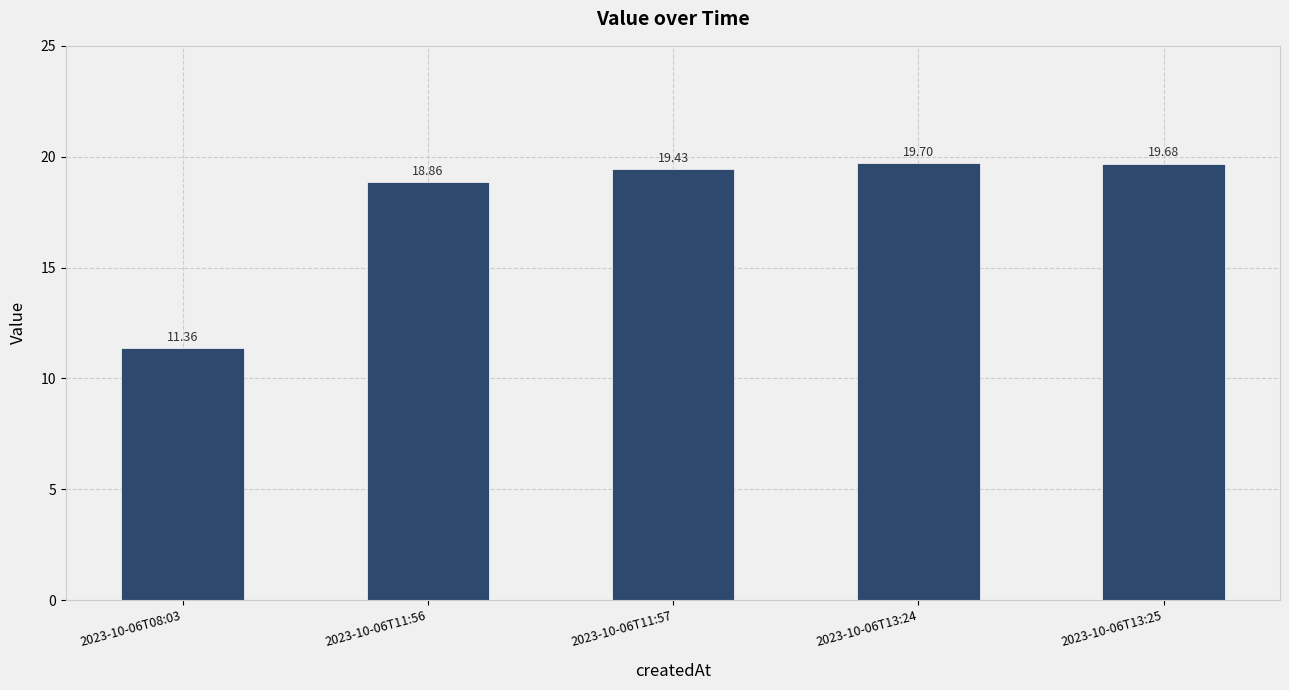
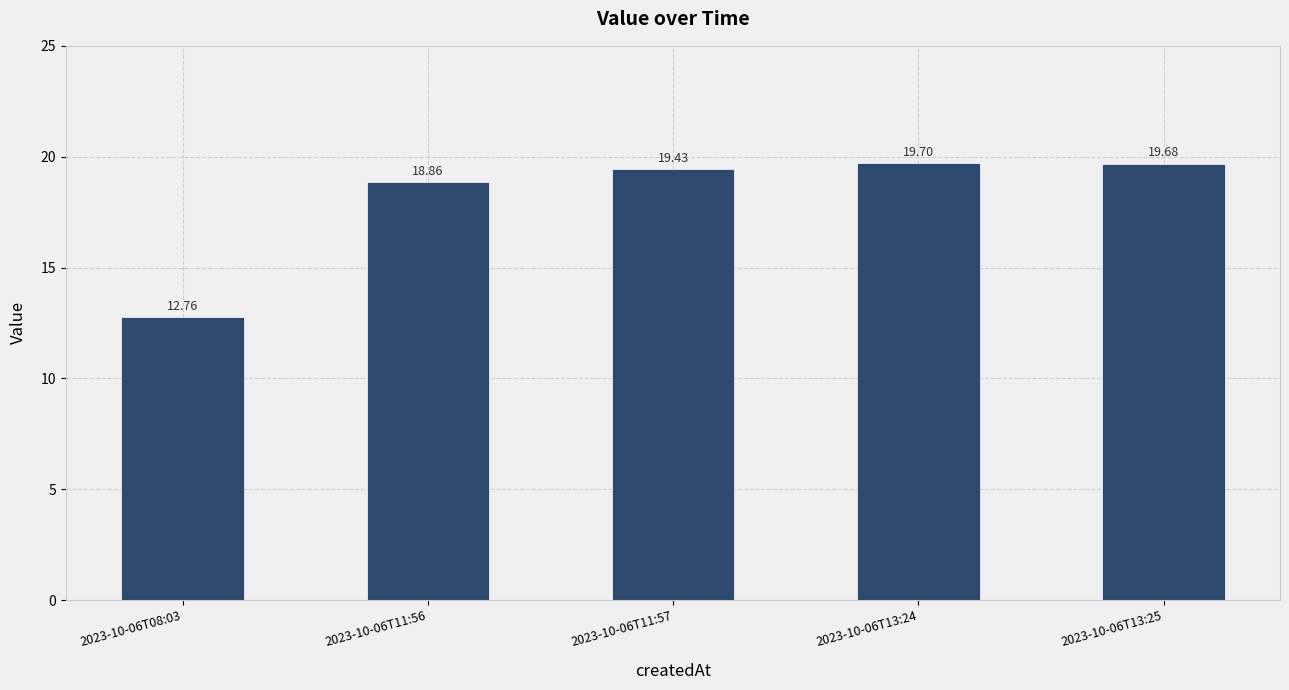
2023-10-06T08:03: 11.36 -> 12.76
